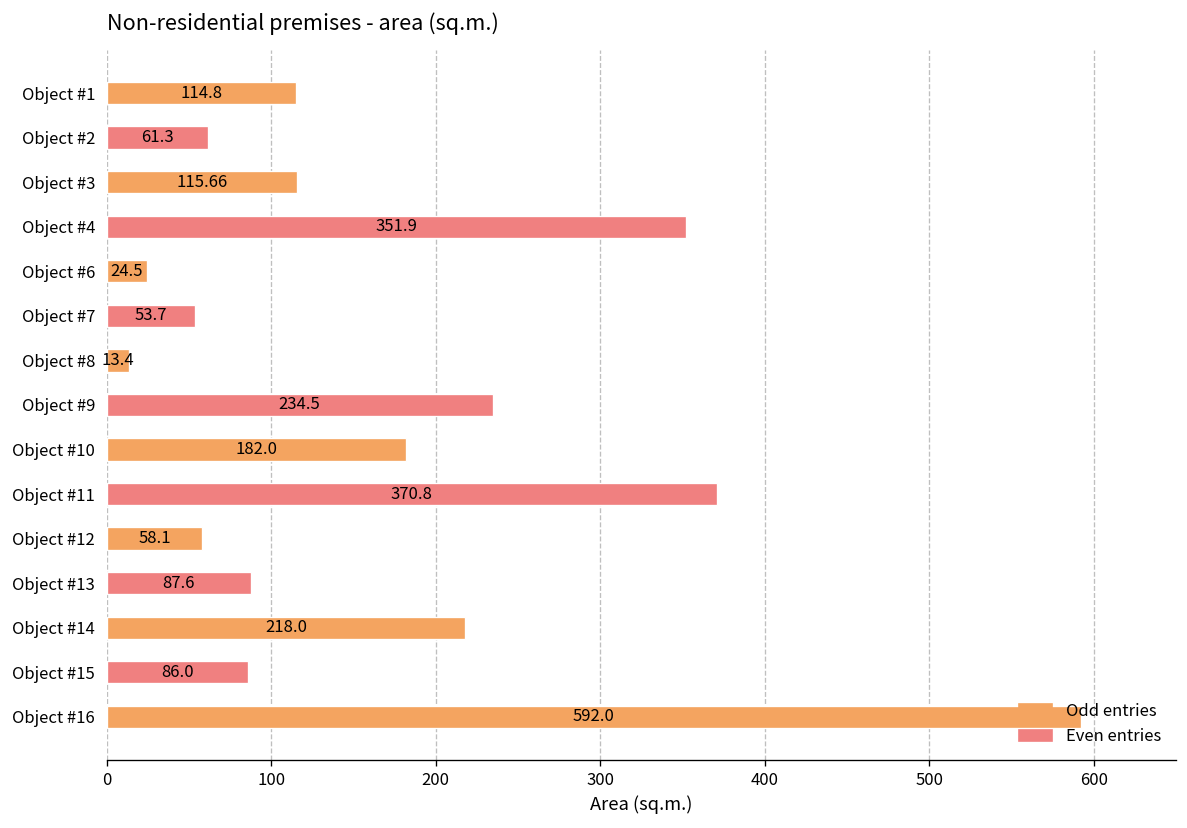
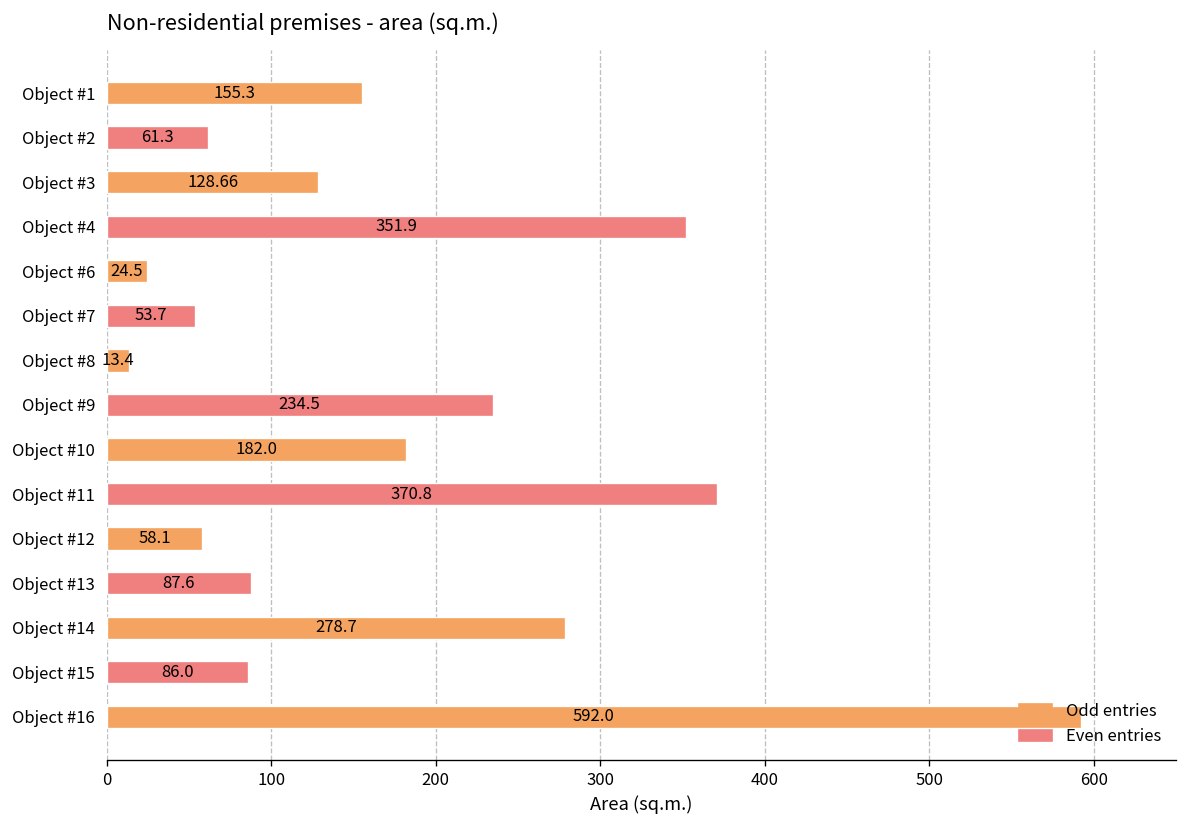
Object #1: 114.8 -> 155.3
Object #3: 115.66 -> 128.66
Object #14: 218.0 -> 278.7
